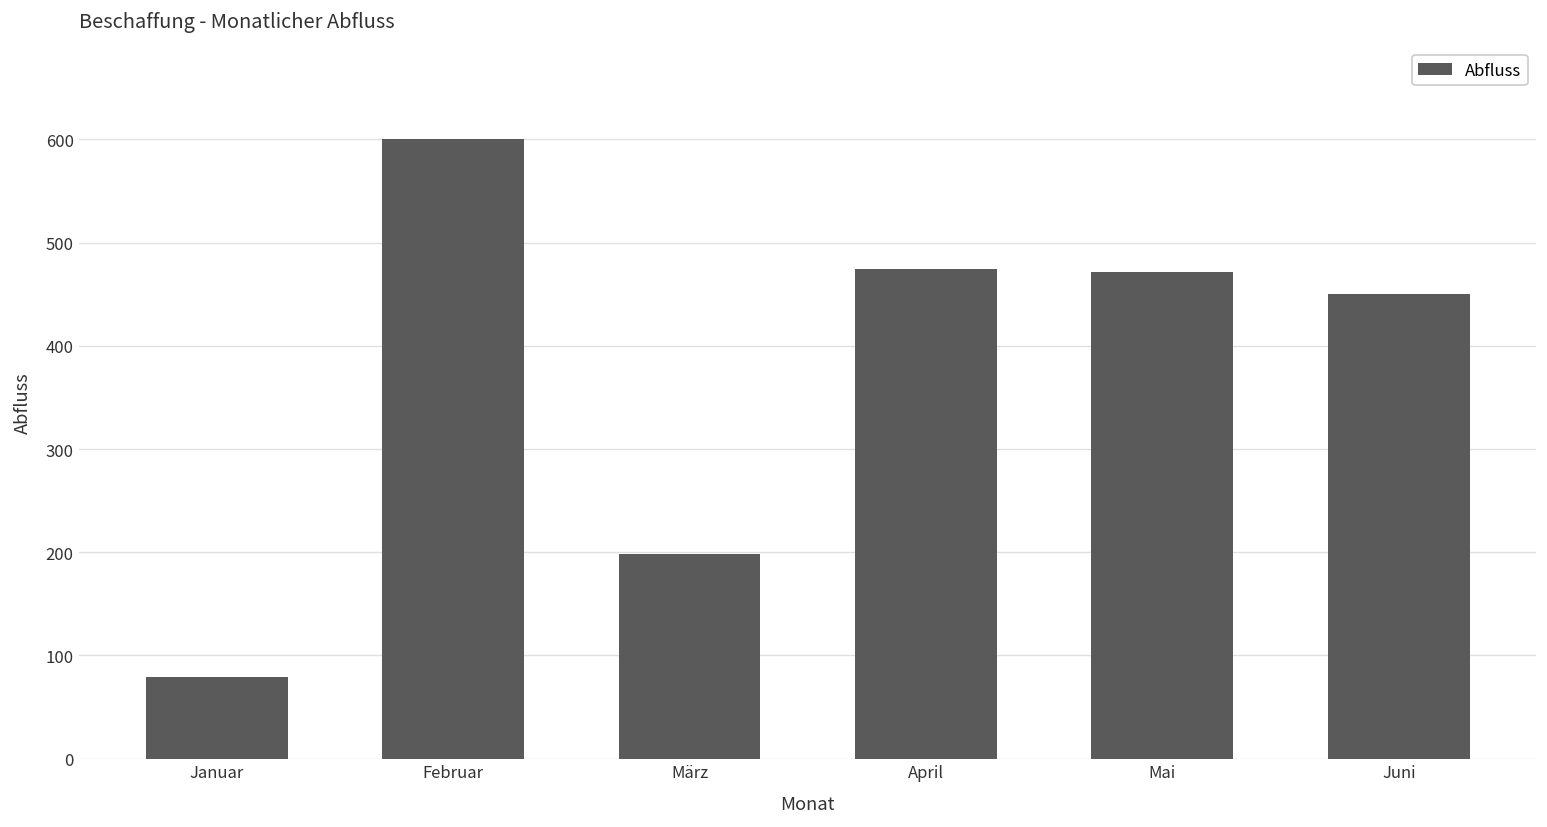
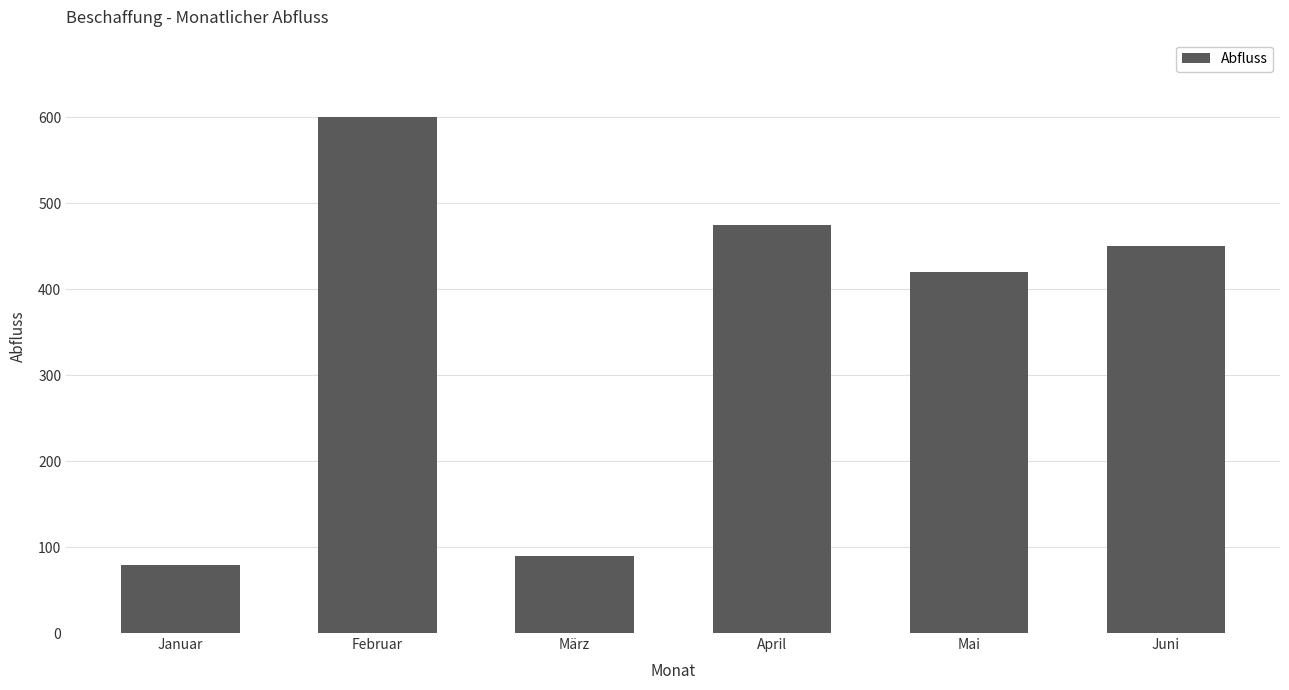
März: 200 -> 90
Mai: 470 -> 420
